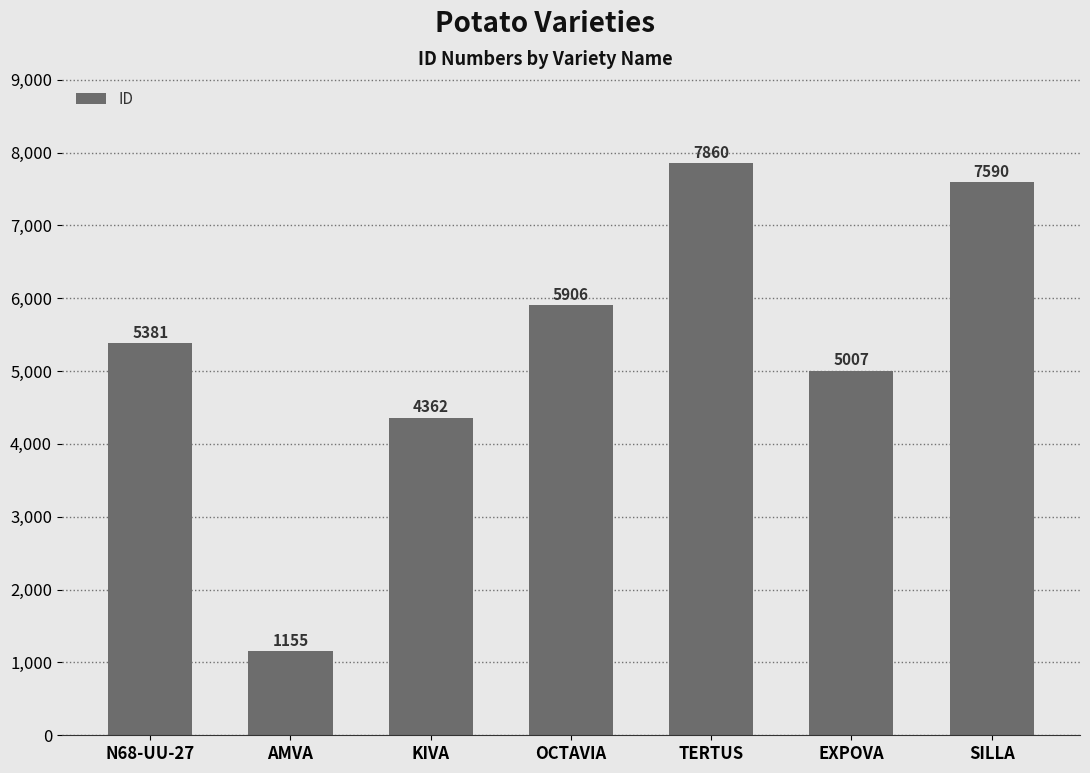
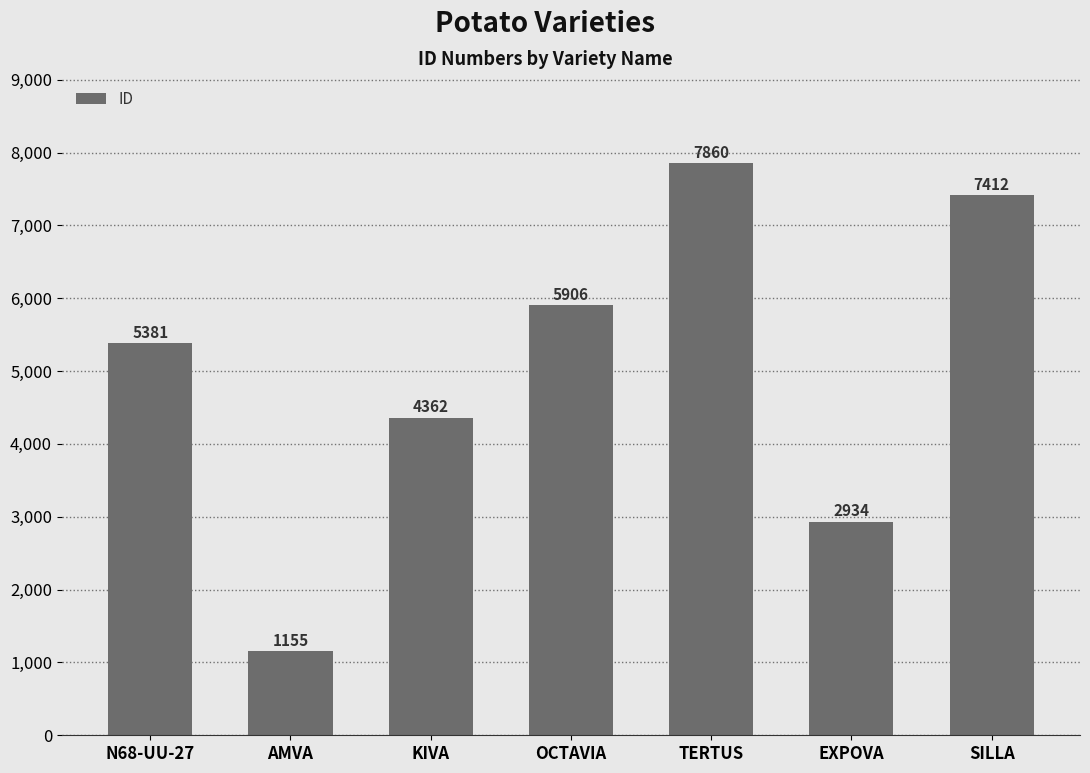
EXPOVA: 5007 -> 2934
SILLA: 7590 -> 7412
